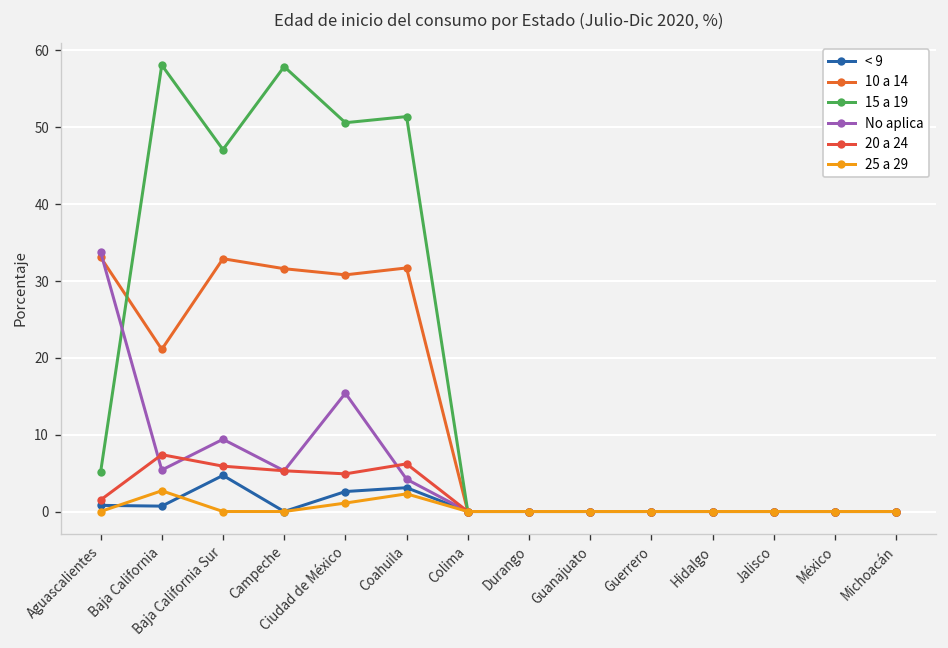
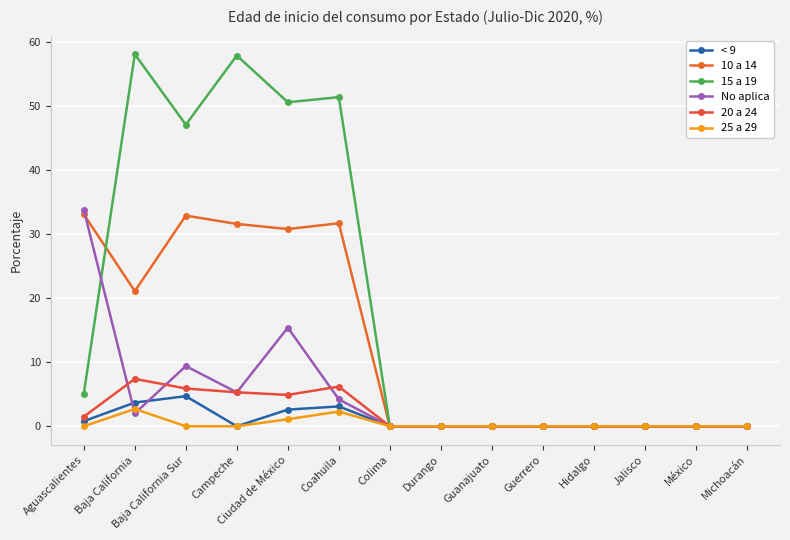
< 9, Baja California: 1 -> 4
No aplica, Baja California: 5 -> 2
